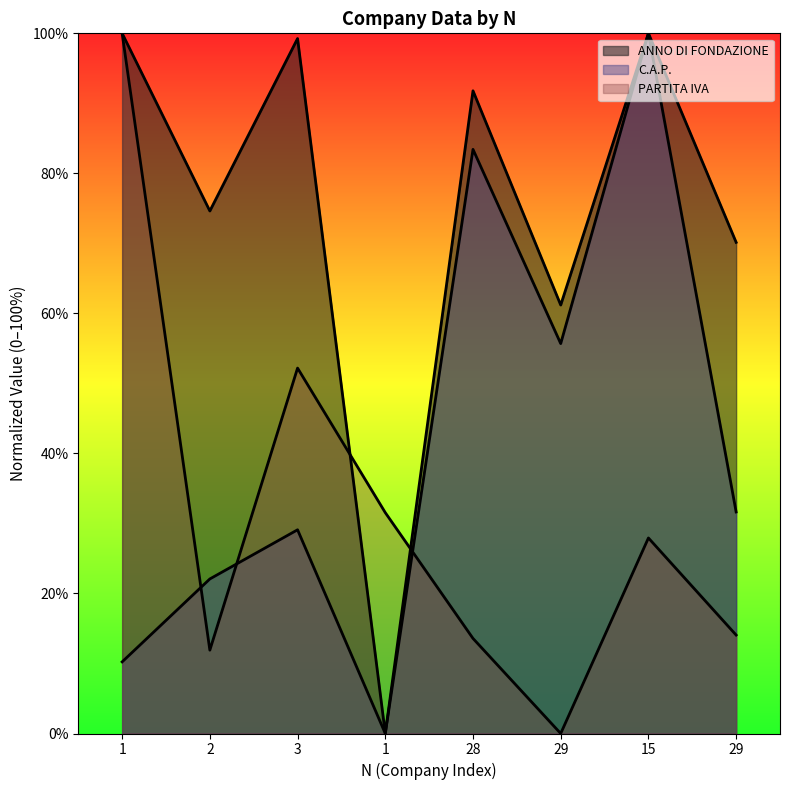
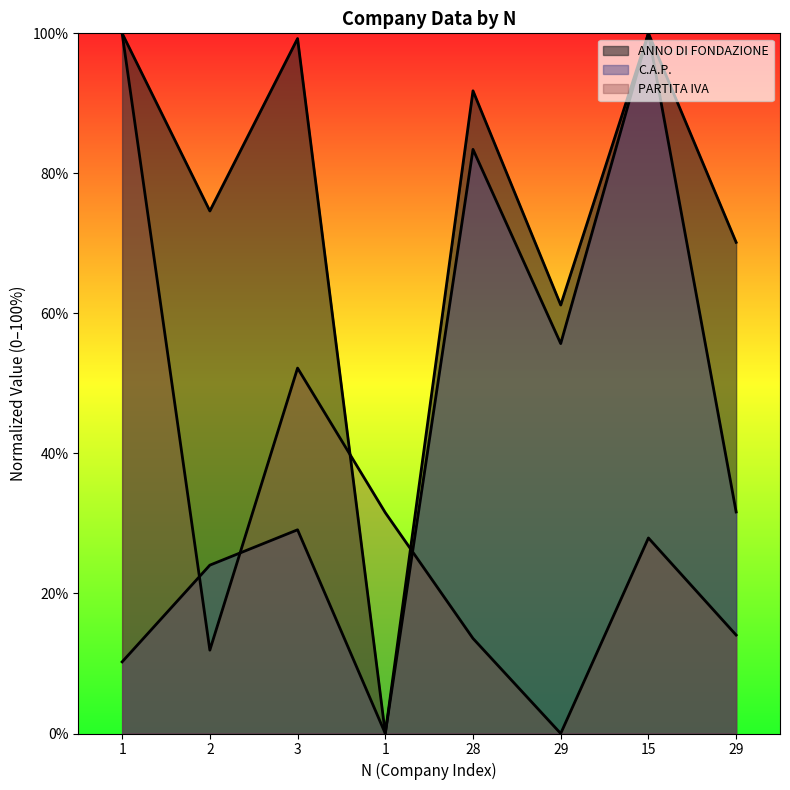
C.A.P., 2: 22% -> 24%
